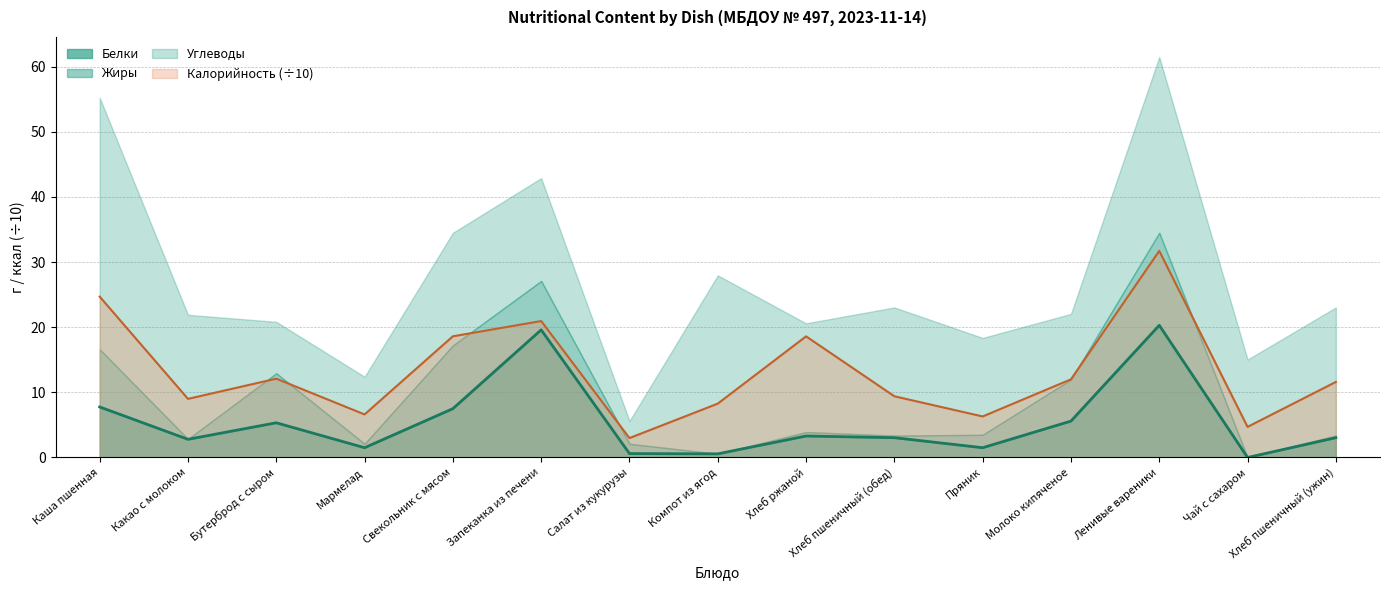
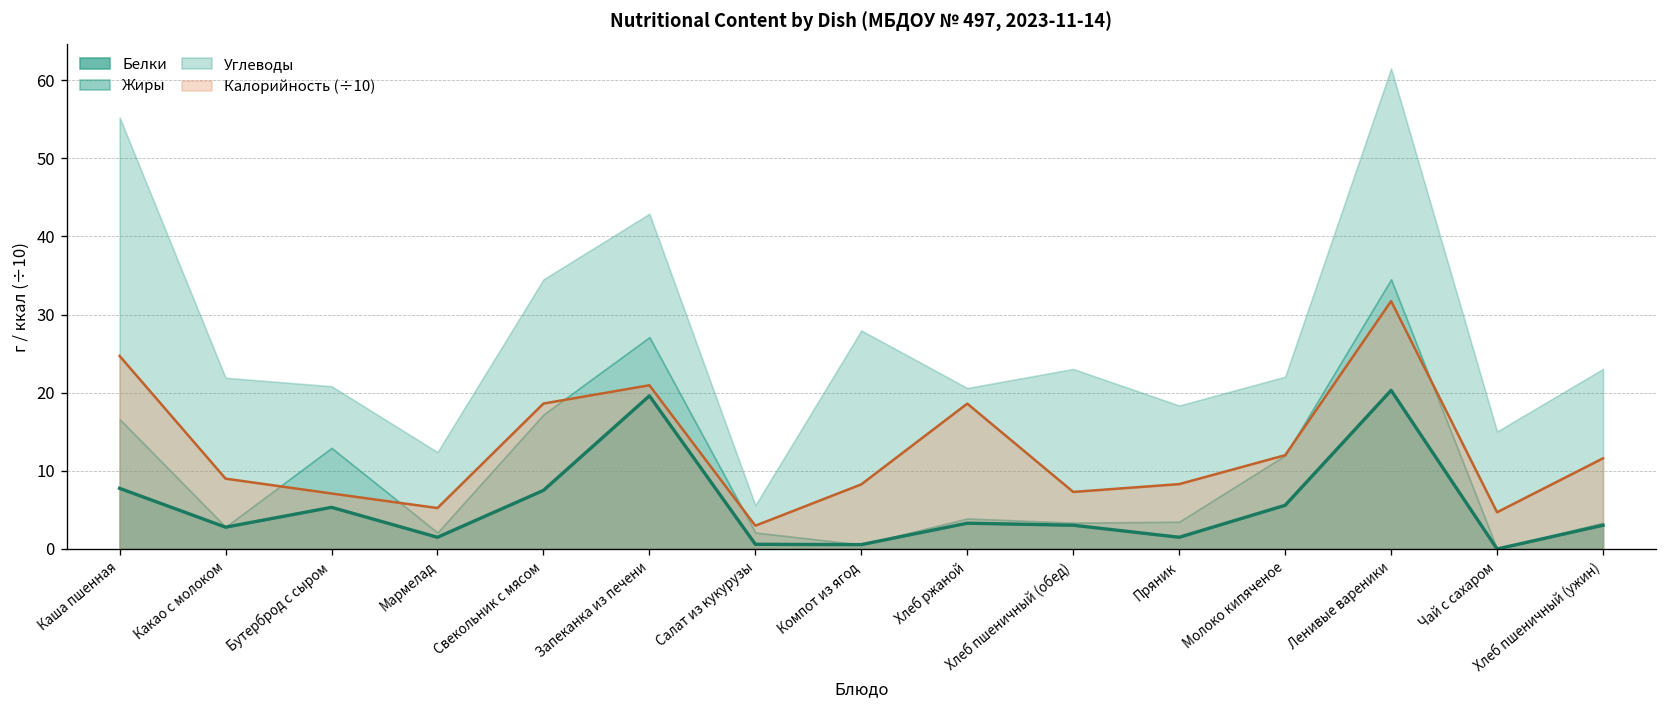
Калорийность (÷10), Бутерброд с сыром: 12 -> 7
Калорийность (÷10), Мармелад: 7 -> 5
Калорийность (÷10), Хлеб пшеничный (обед): 9 -> 7
Калорийность (÷10), Пряник: 6 -> 8
